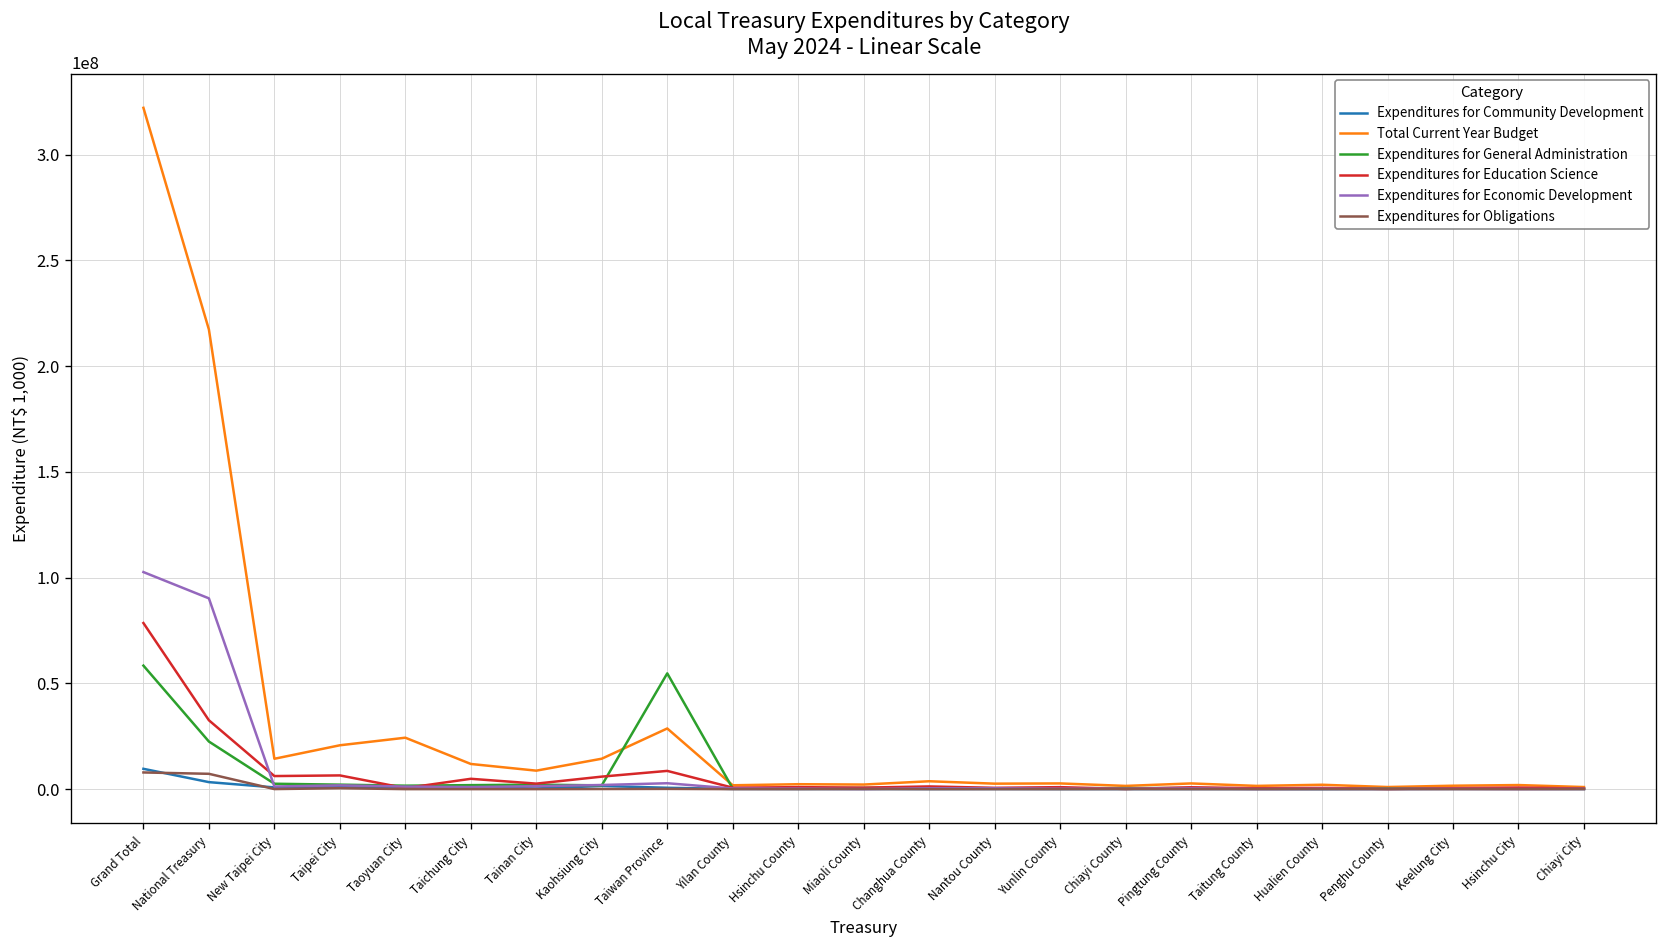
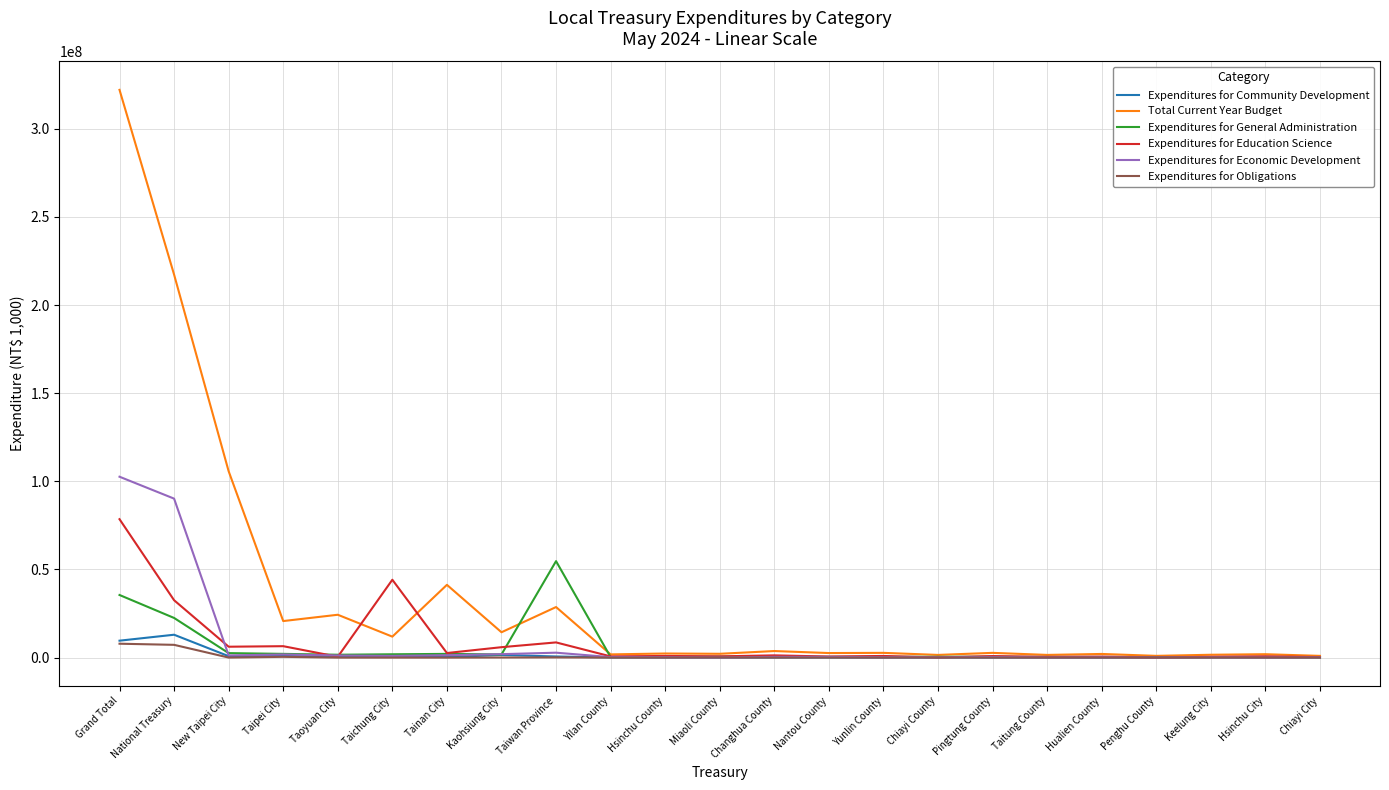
Expenditures for General Administration, Grand Total: 58000000 -> 36000000
Expenditures for Community Development, National Treasury: 3000000 -> 13000000
Total Current Year Budget, New Taipei City: 14000000 -> 106000000
Expenditures for Education Science, Taichung City: 5000000 -> 44000000
Total Current Year Budget, Tainan City: 9000000 -> 41000000
